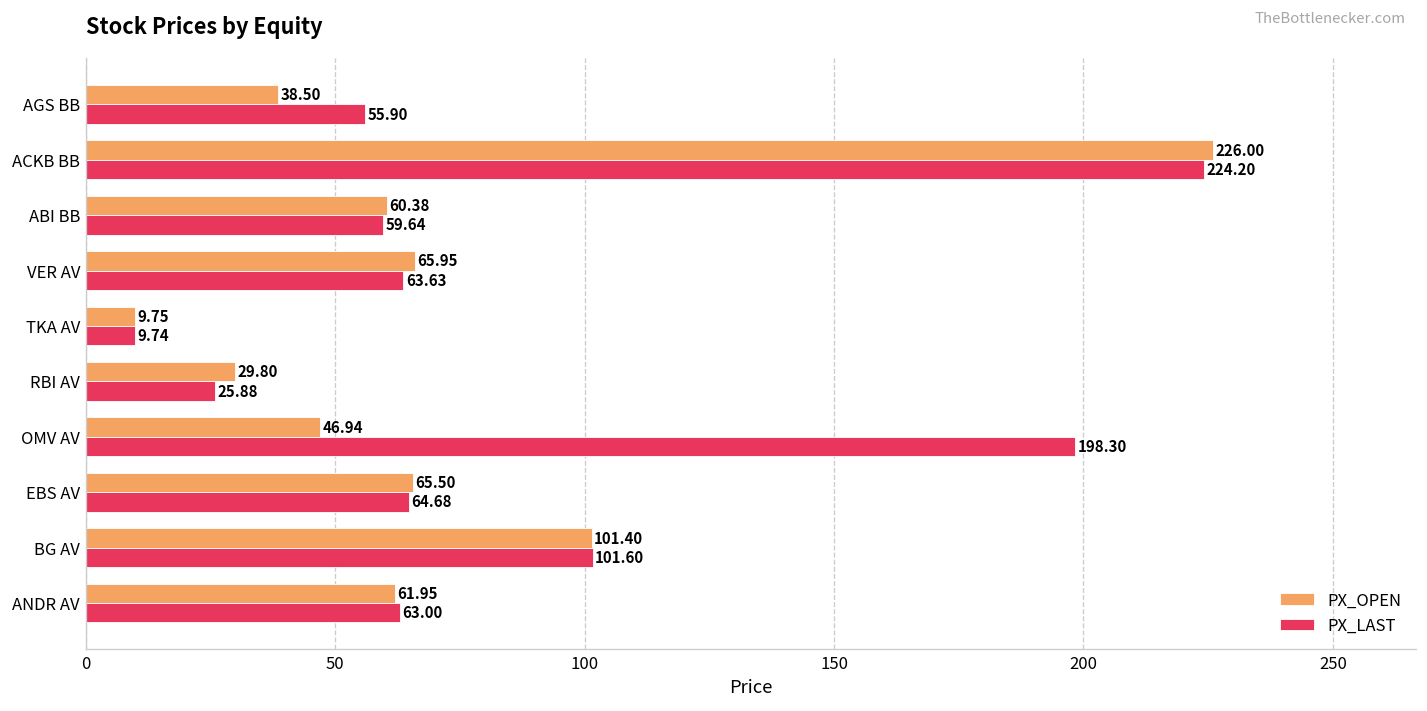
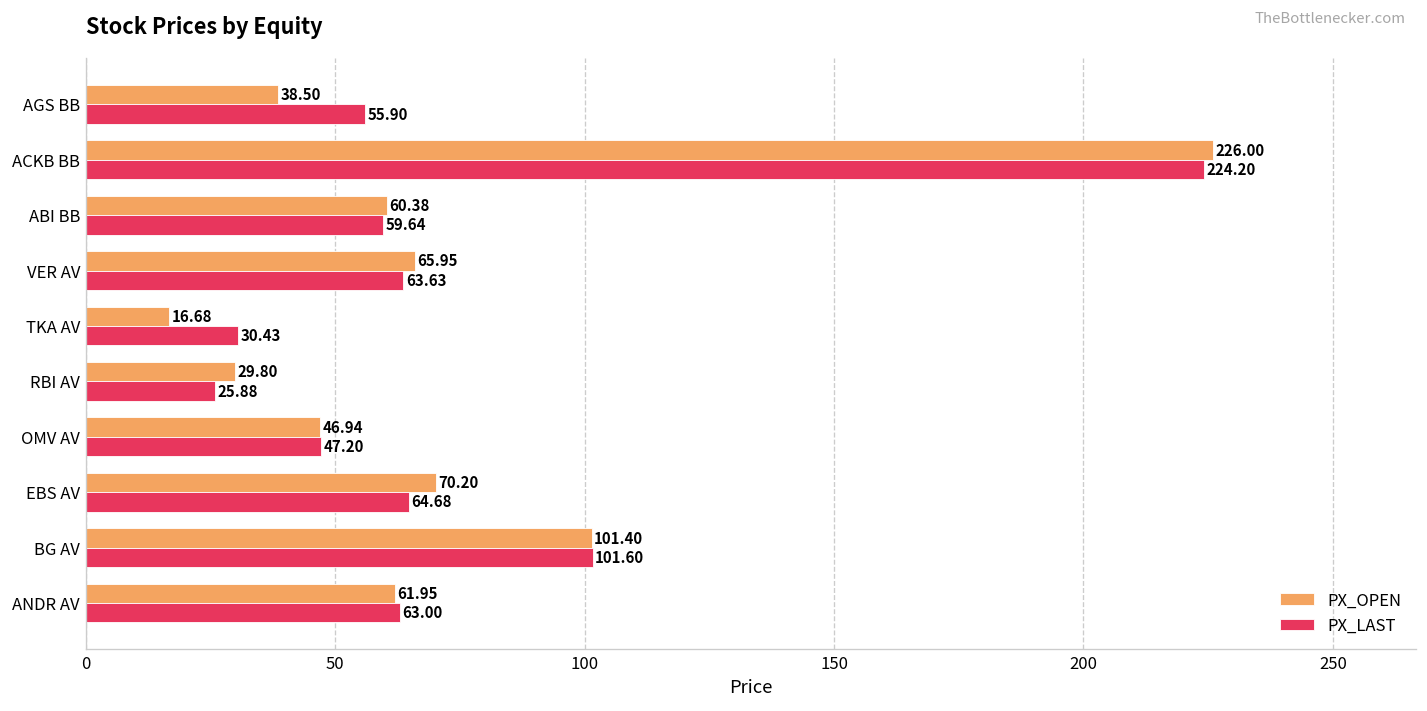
PX_OPEN, TKA AV: 9.75 -> 16.68
PX_LAST, TKA AV: 9.74 -> 30.43
PX_LAST, OMV AV: 198.30 -> 47.20
PX_OPEN, EBS AV: 65.50 -> 70.20
